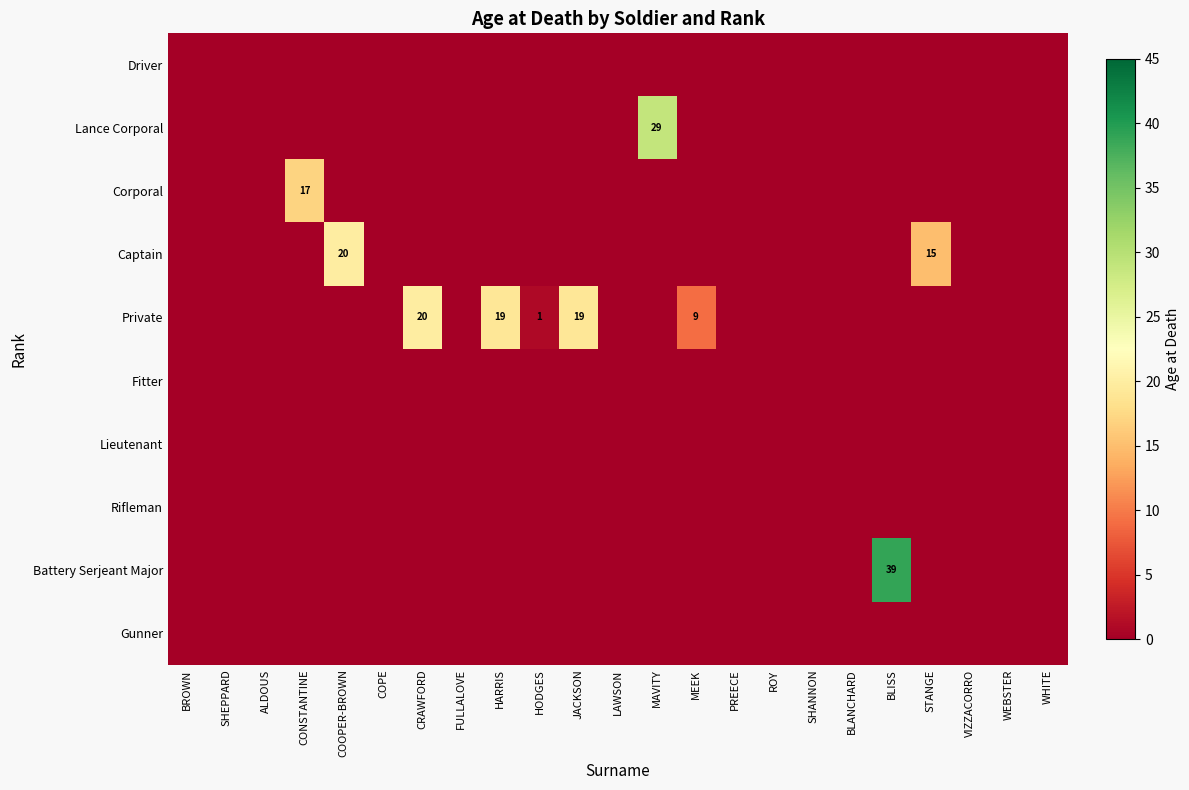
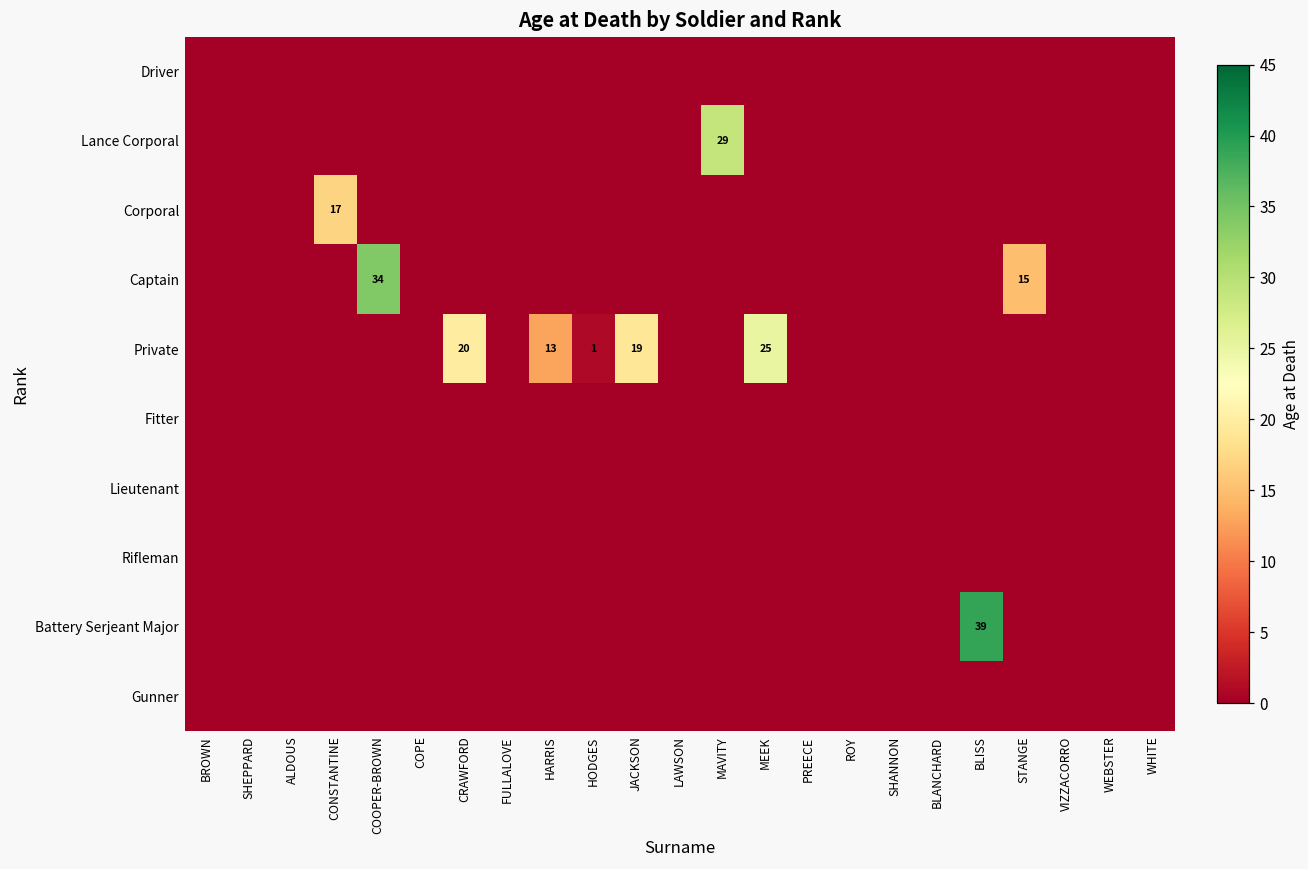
Captain, COOPER-BROWN: 20 -> 34
Private, HARRIS: 19 -> 13
Private, MEEK: 9 -> 25
